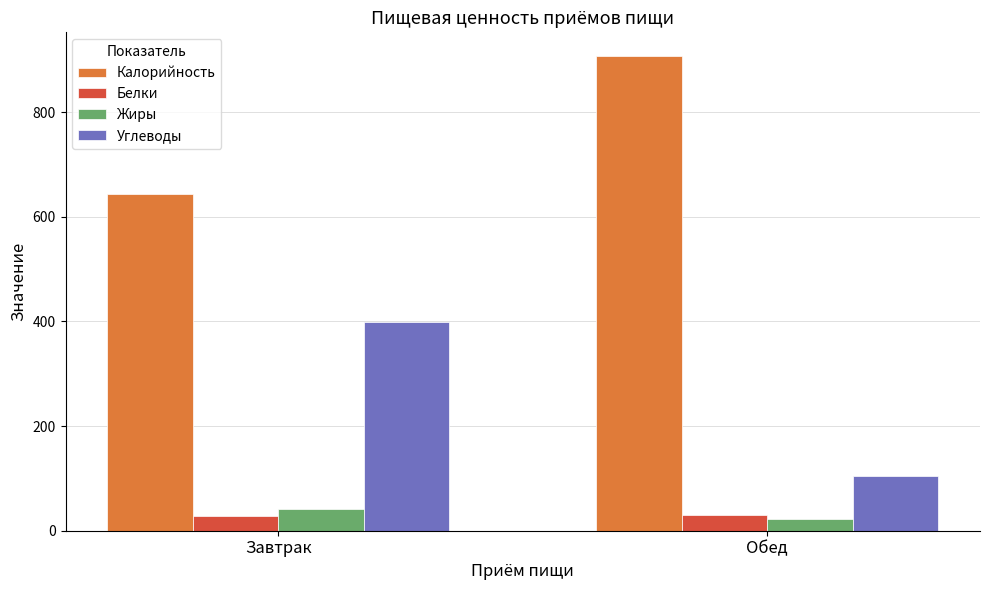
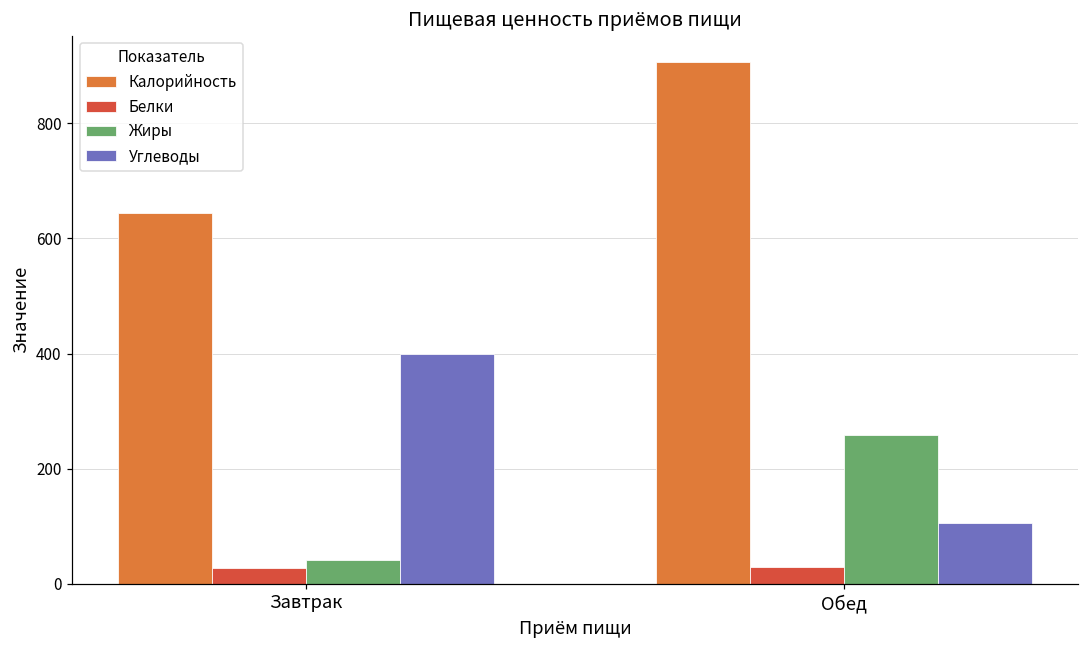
Жиры, Обед: 20 -> 260
